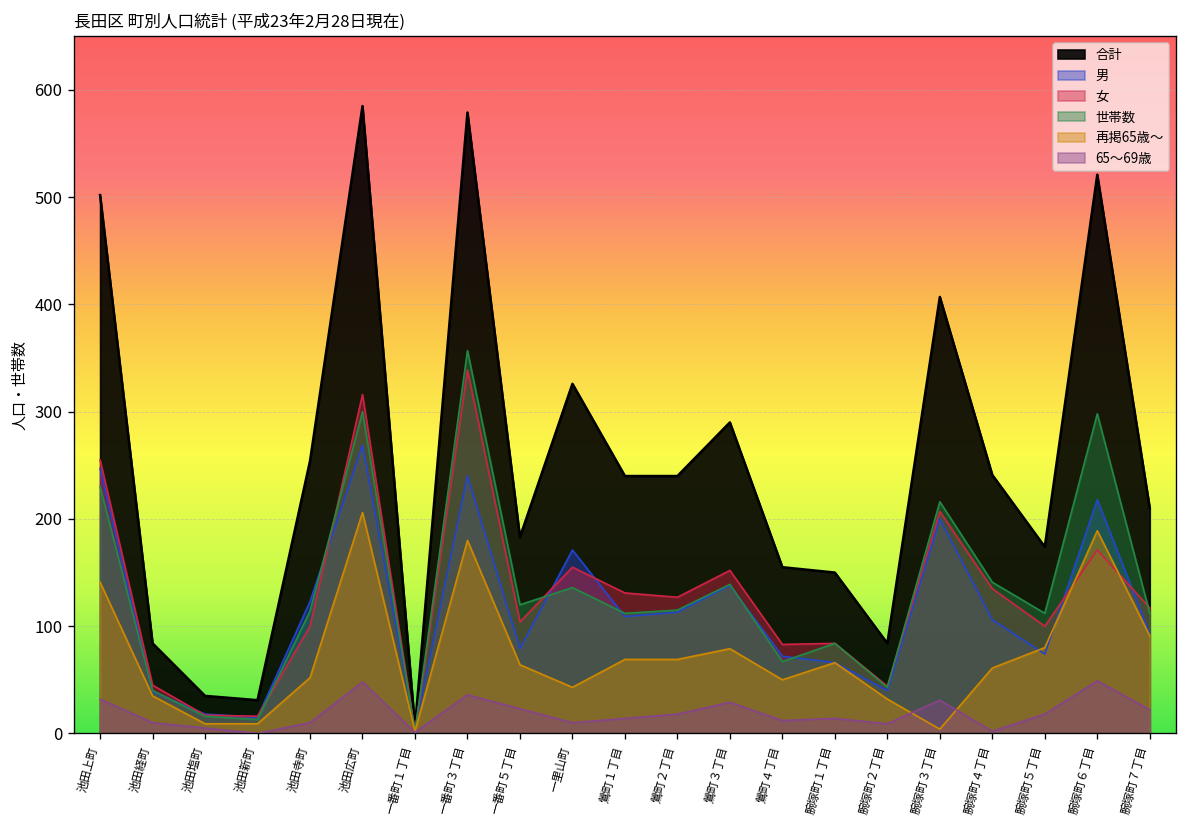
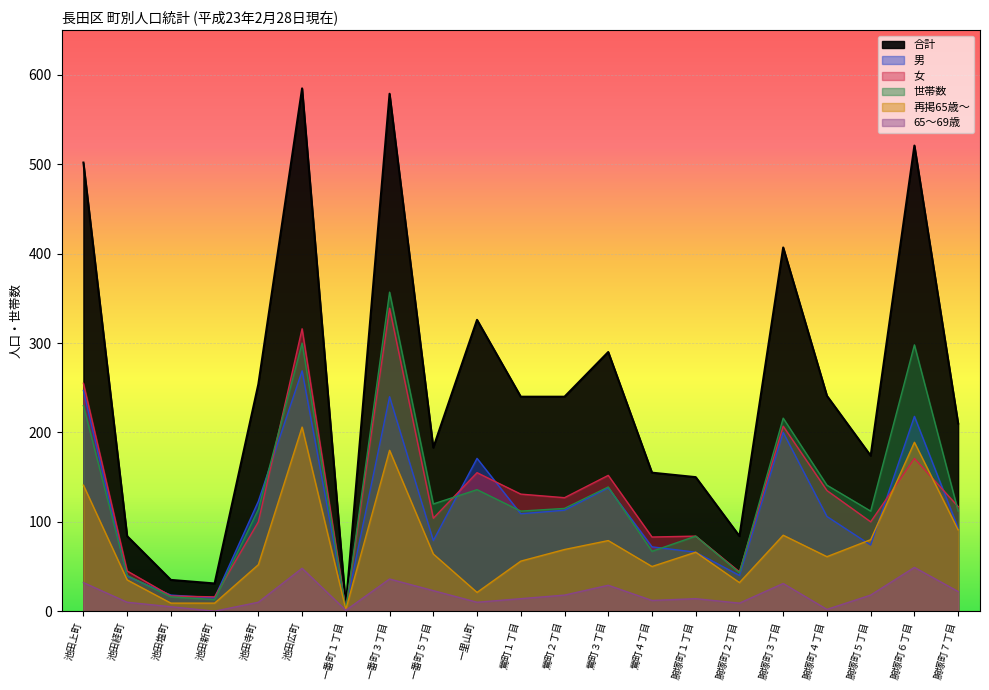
再掲65歳～, 一里山町: 40 -> 20
再掲65歳～, 鶯町１丁目: 70 -> 60
再掲65歳～, 腕塚町３丁目: 0 -> 90
